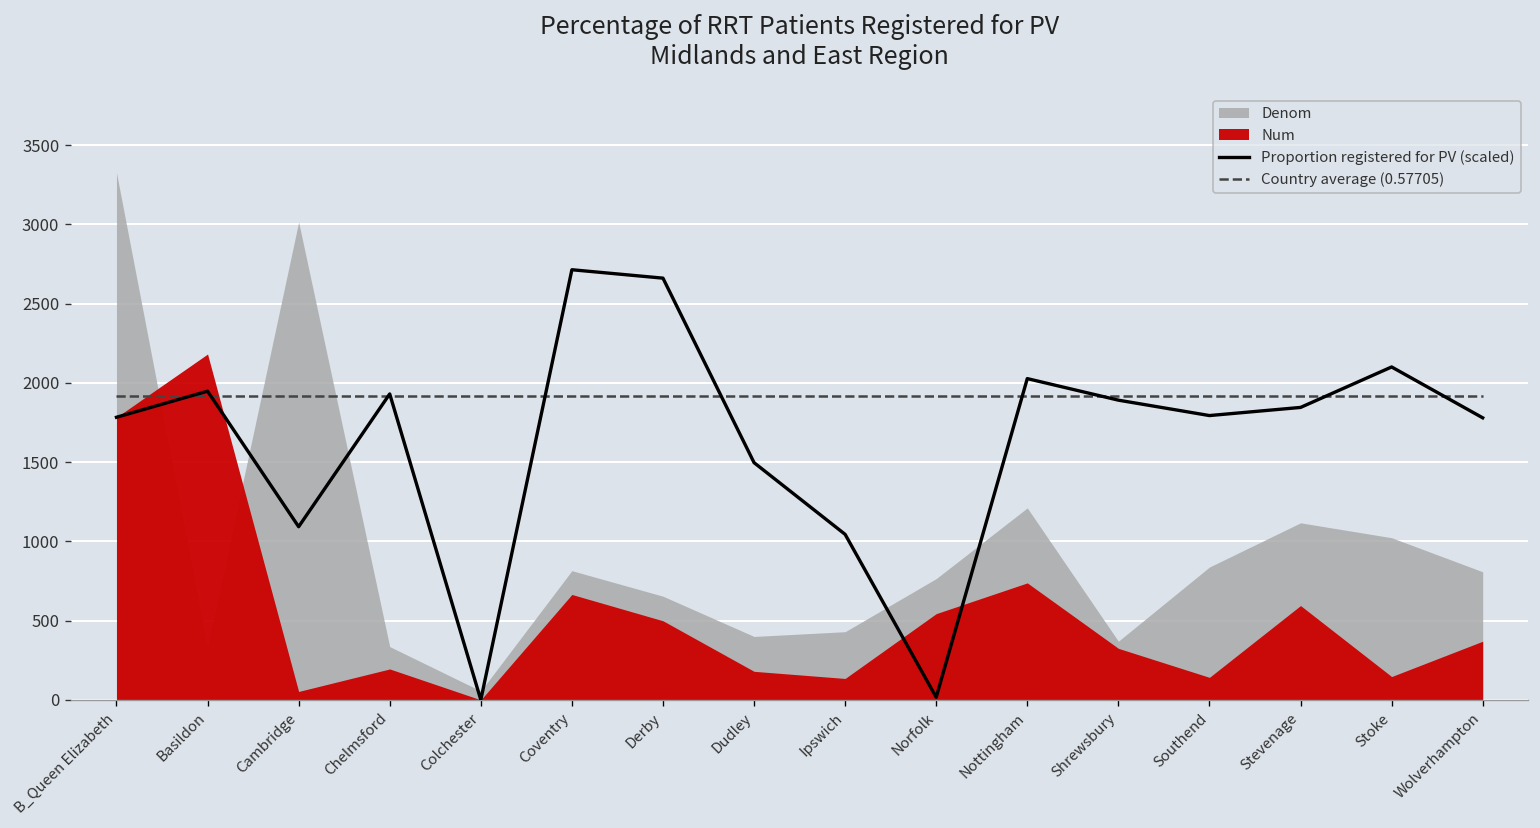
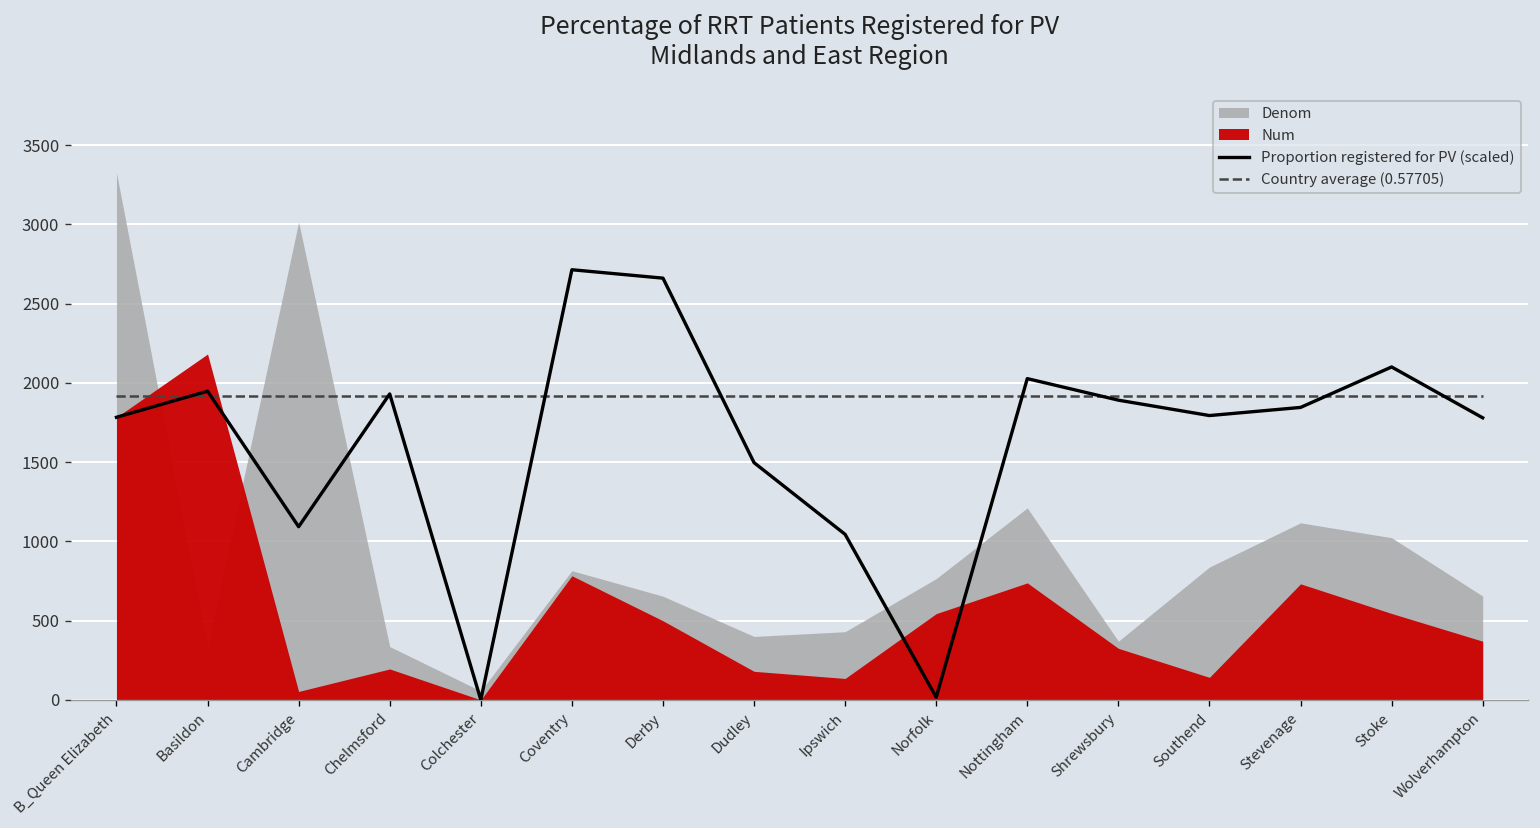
Num, Coventry: 670 -> 780
Num, Stevenage: 600 -> 730
Num, Stoke: 150 -> 550
Denom, Wolverhampton: 810 -> 660
